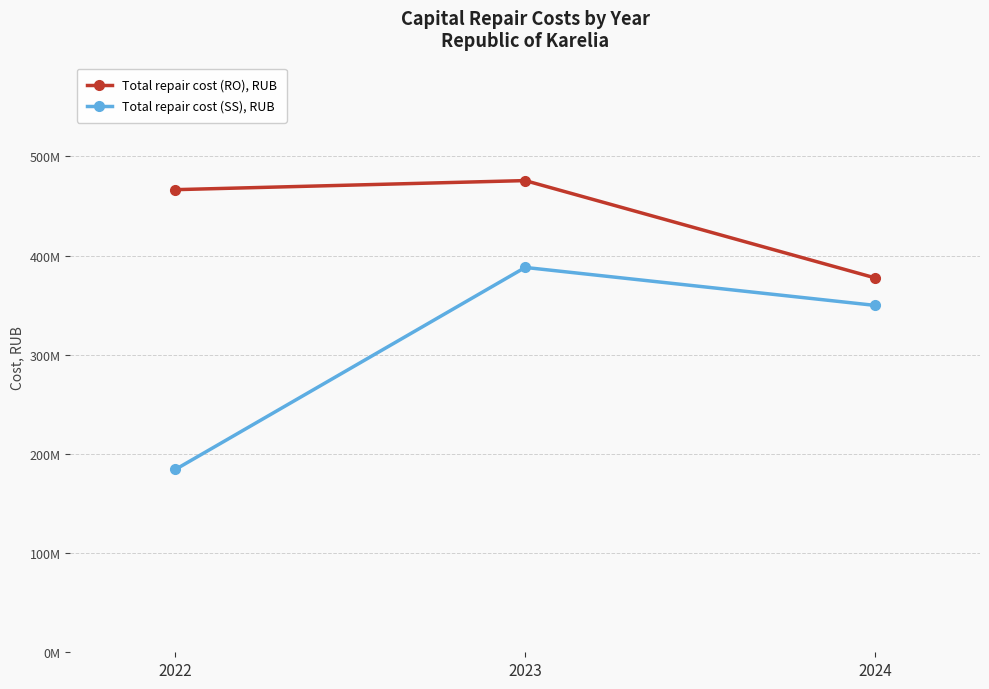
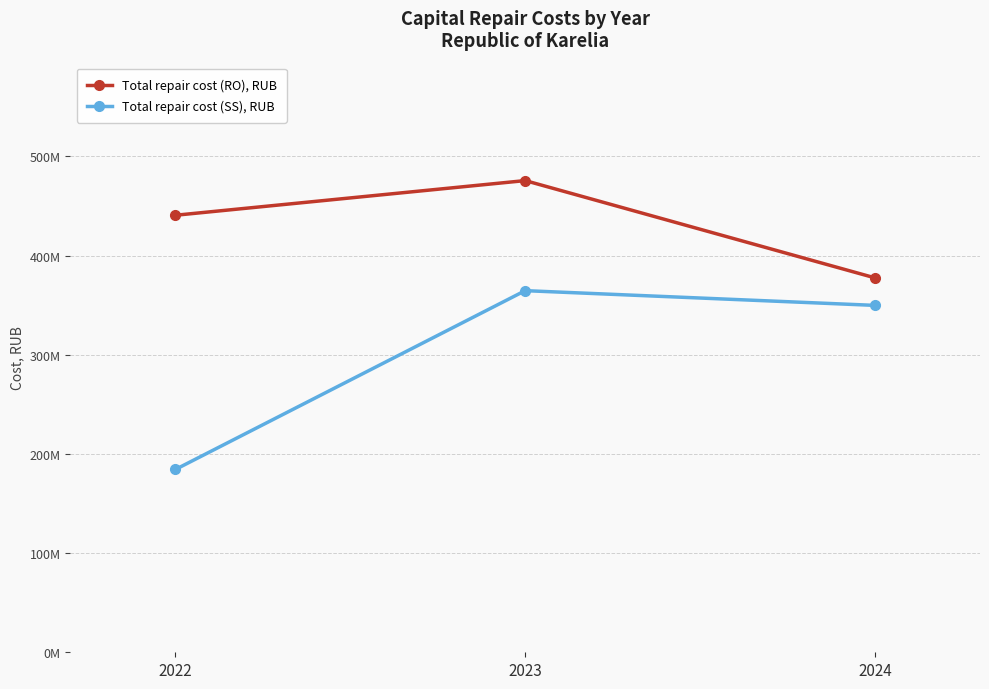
Total repair cost (RO), RUB, 2022: 470000000 -> 440000000
Total repair cost (SS), RUB, 2023: 390000000 -> 360000000
